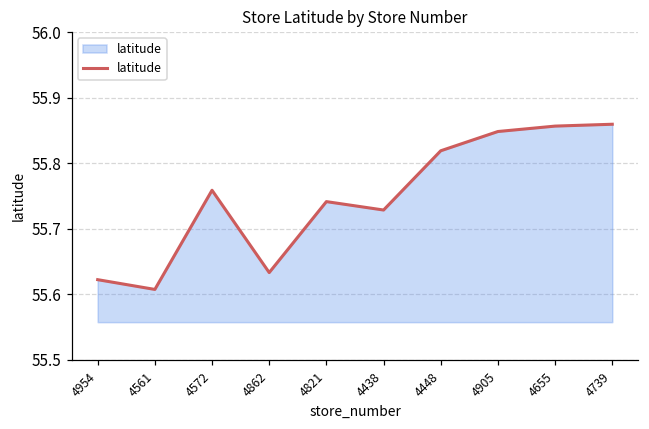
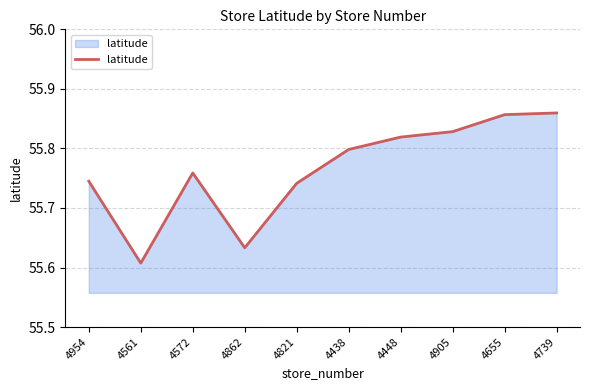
4954: 55.62 -> 55.74
4438: 55.73 -> 55.80
4905: 55.85 -> 55.83
